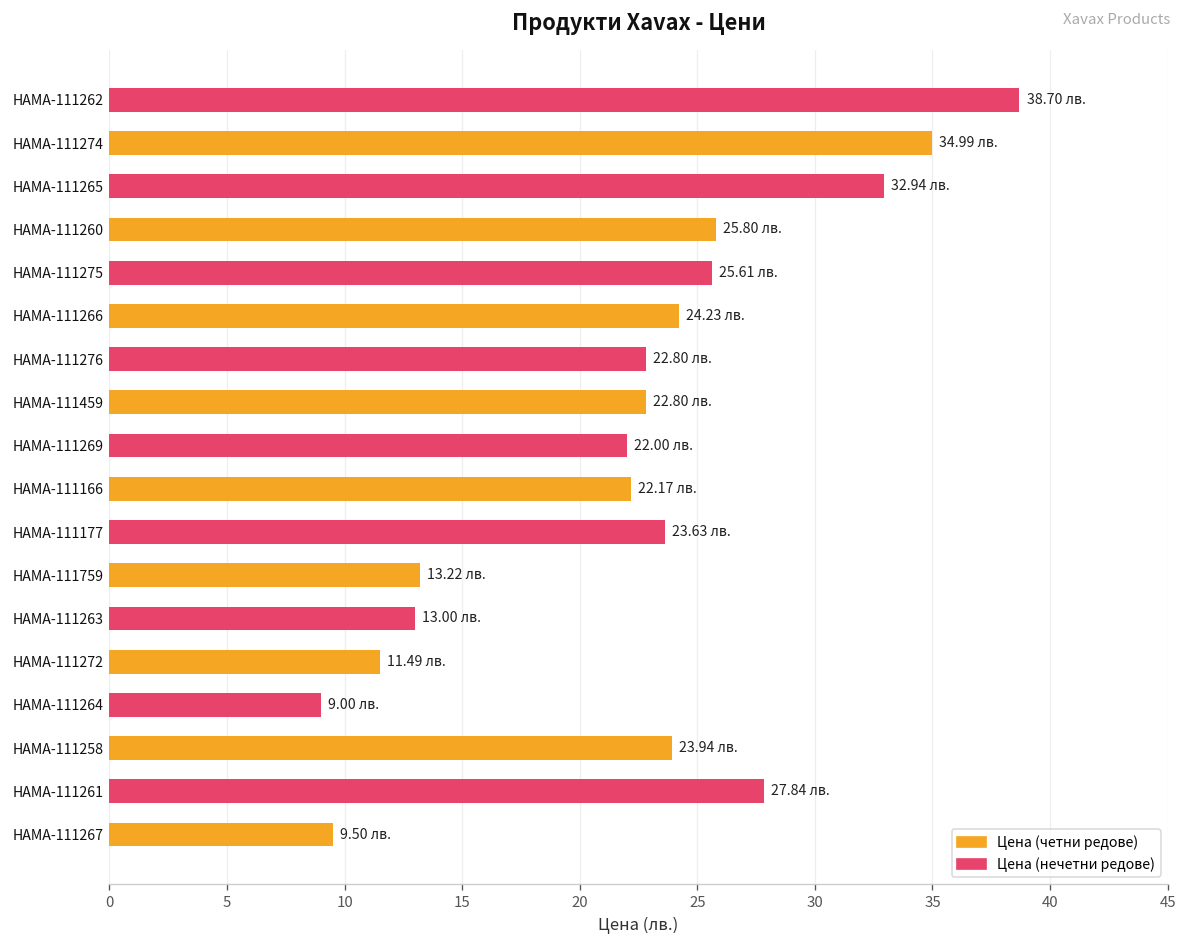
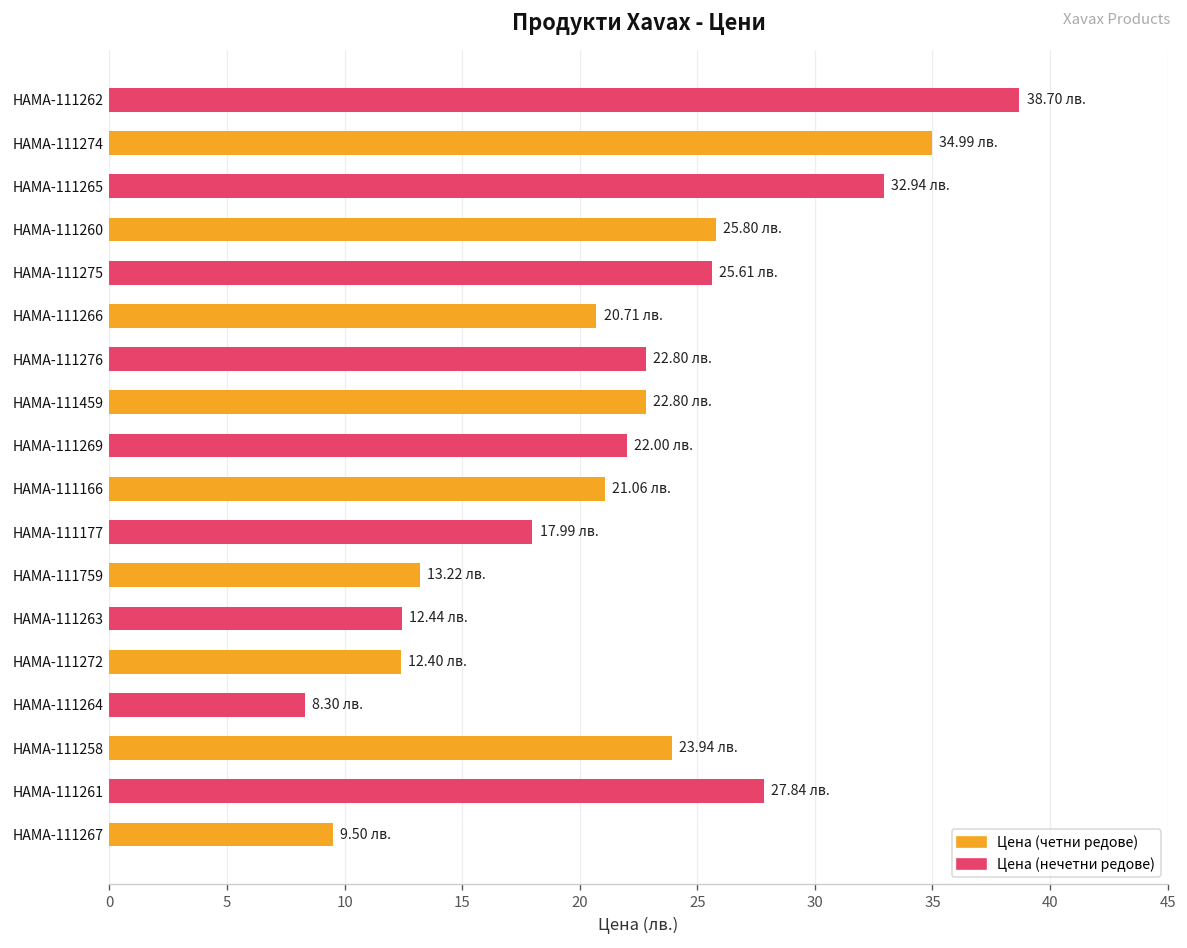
HAMA-111266: 24.23 -> 20.71
HAMA-111166: 22.17 -> 21.06
HAMA-111177: 23.63 -> 17.99
HAMA-111263: 13.00 -> 12.44
HAMA-111272: 11.49 -> 12.40
HAMA-111264: 9.00 -> 8.30
